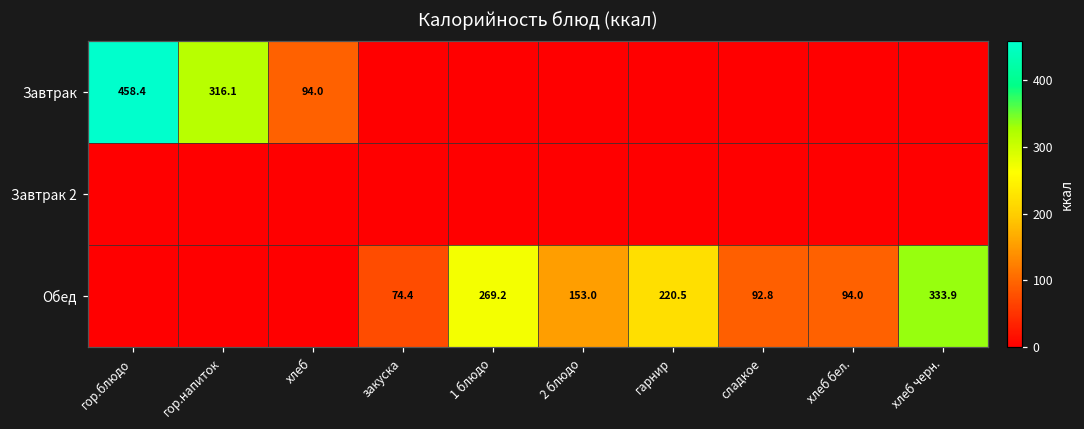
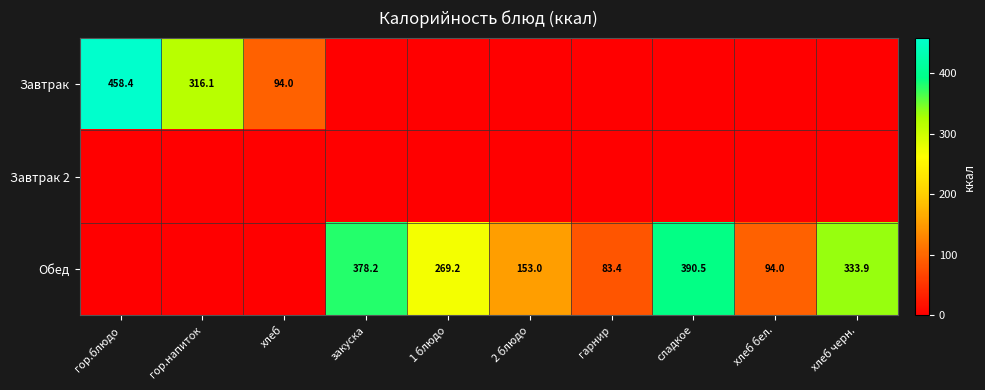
Обед, закуска: 74.4 -> 378.2
Обед, гарнир: 220.5 -> 83.4
Обед, сладкое: 92.8 -> 390.5
